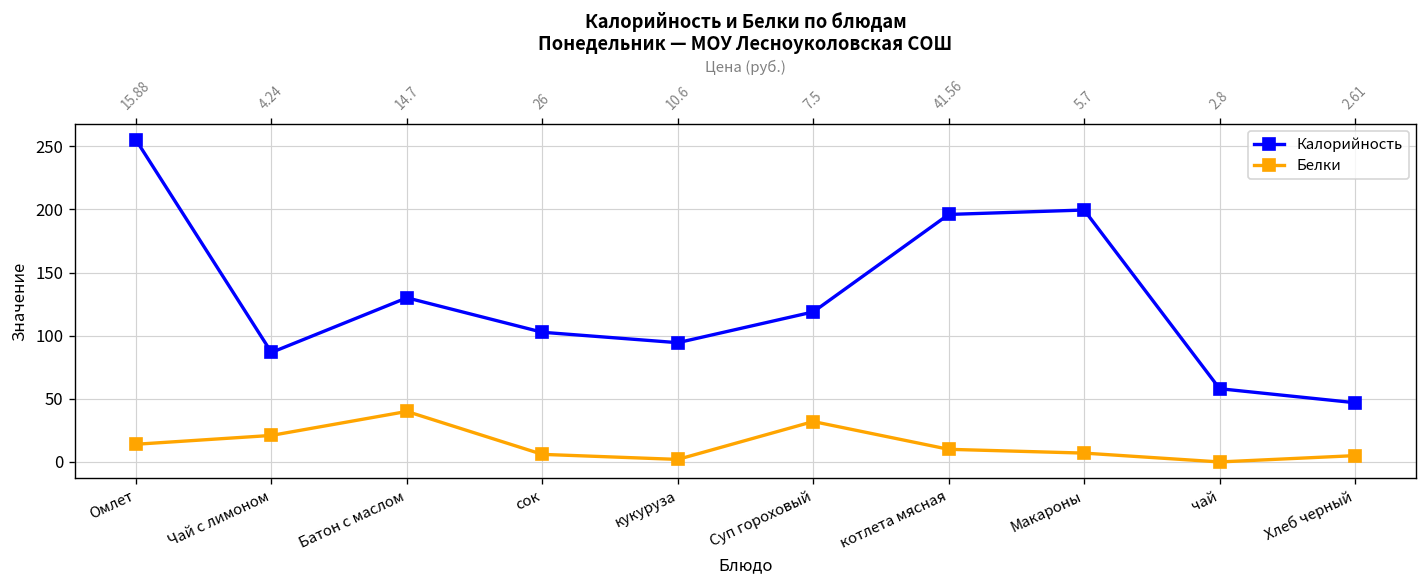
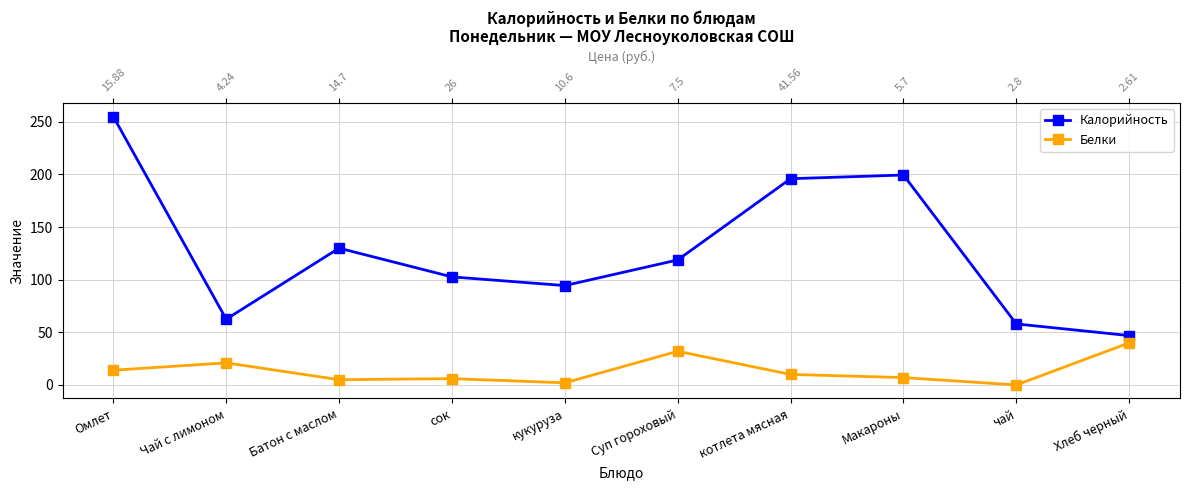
Калорийность, Чай с лимоном: 87 -> 63
Белки, Батон с маслом: 40 -> 5
Белки, Хлеб черный: 5 -> 40
